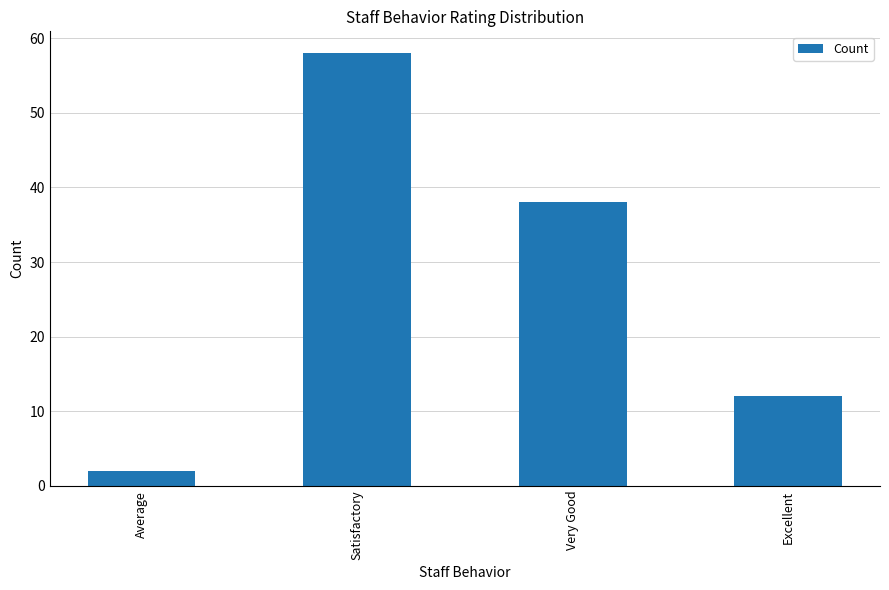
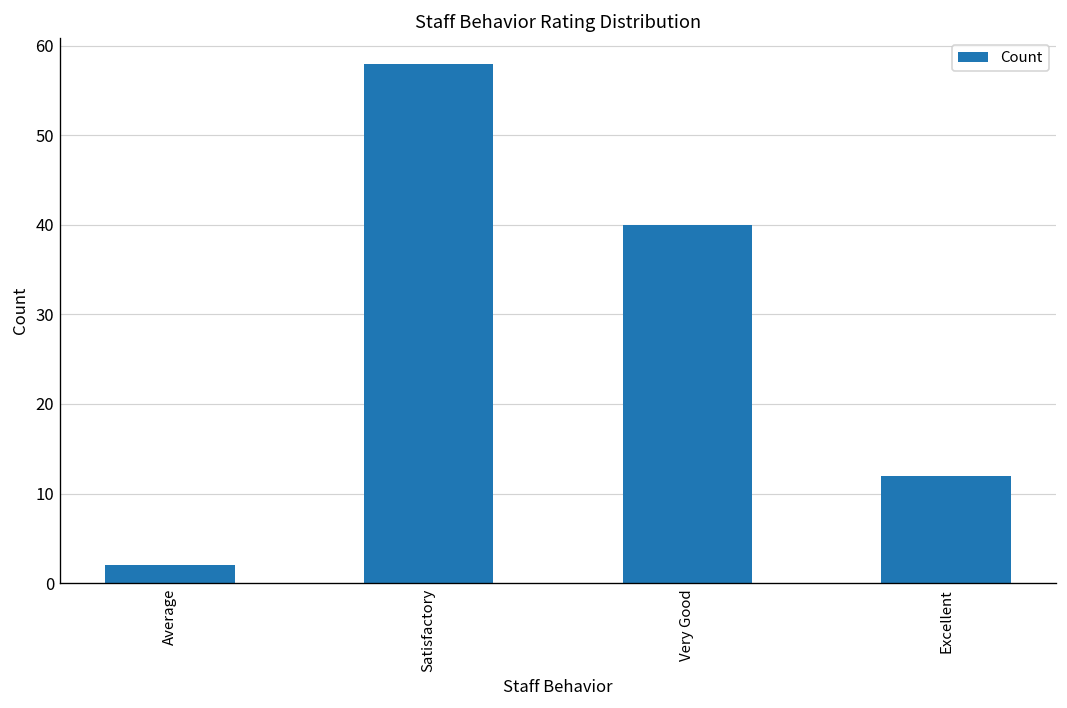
Very Good: 38 -> 40
